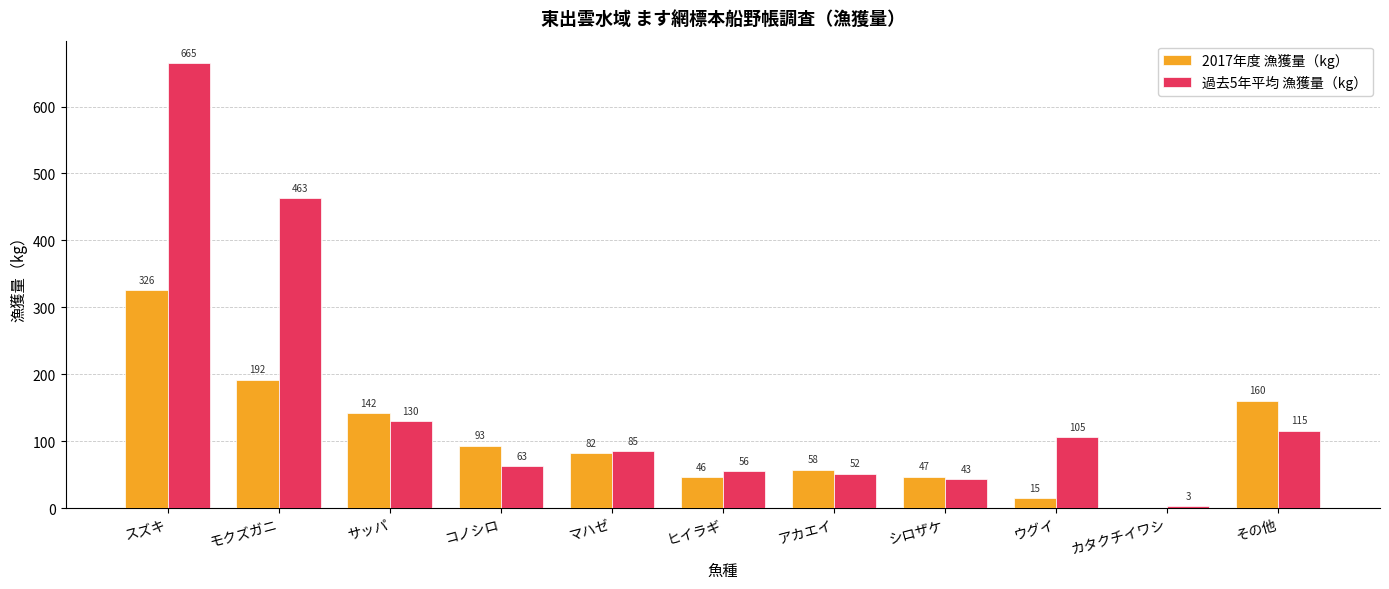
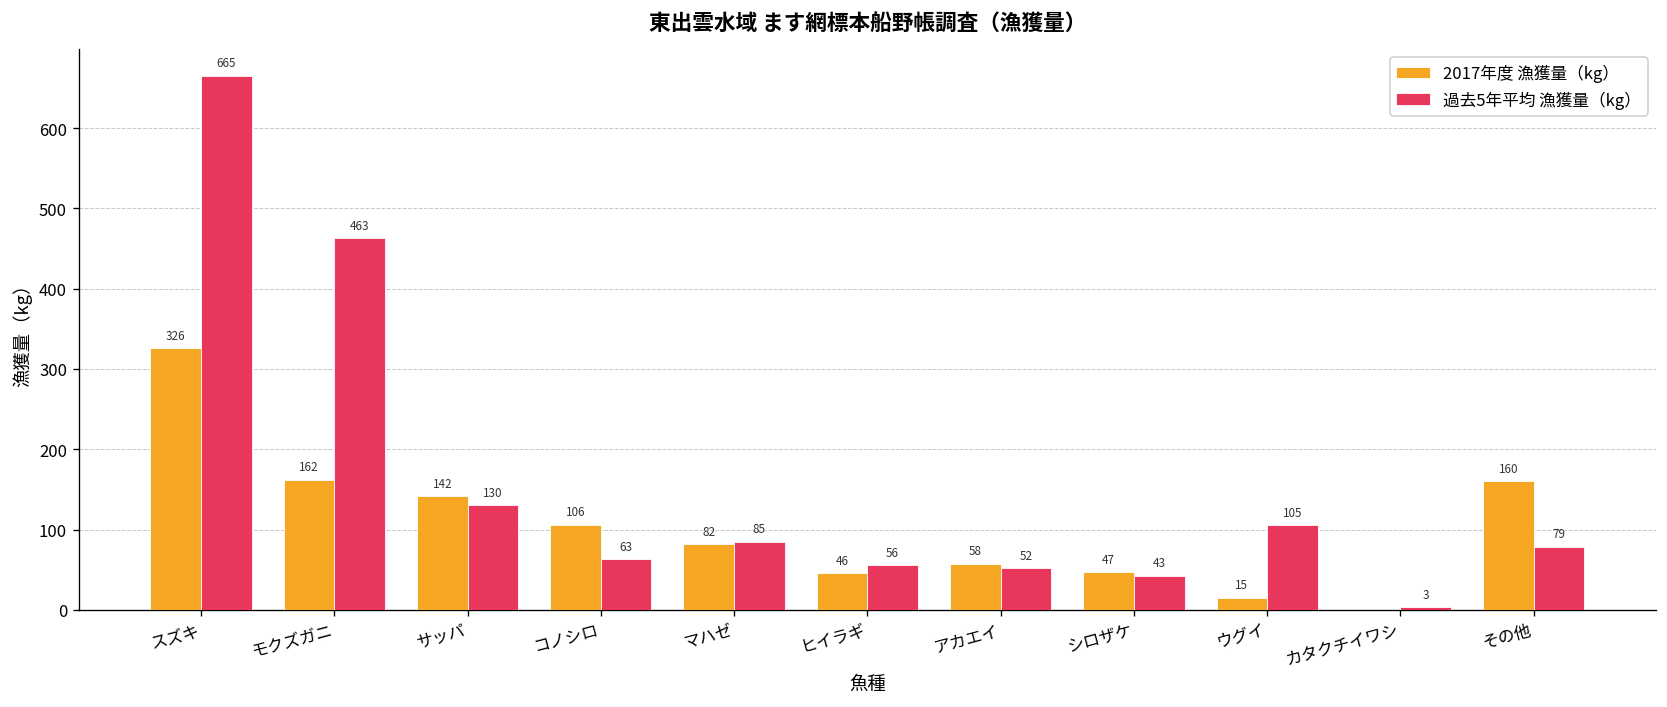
2017年度 漁獲量（kg）, モクズガニ: 192 -> 162
2017年度 漁獲量（kg）, コノシロ: 93 -> 106
過去5年平均 漁獲量（kg）, その他: 115 -> 79
